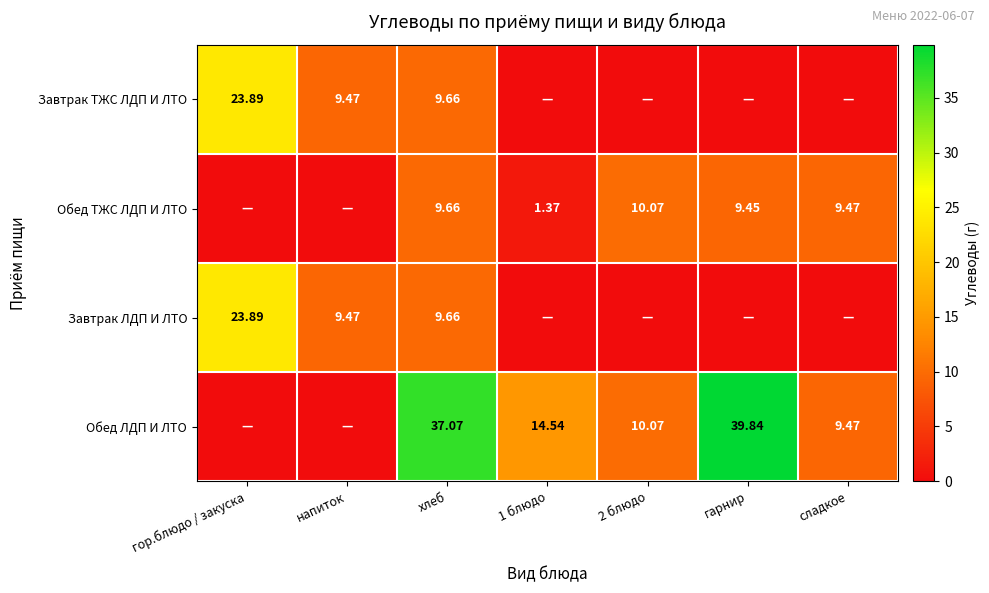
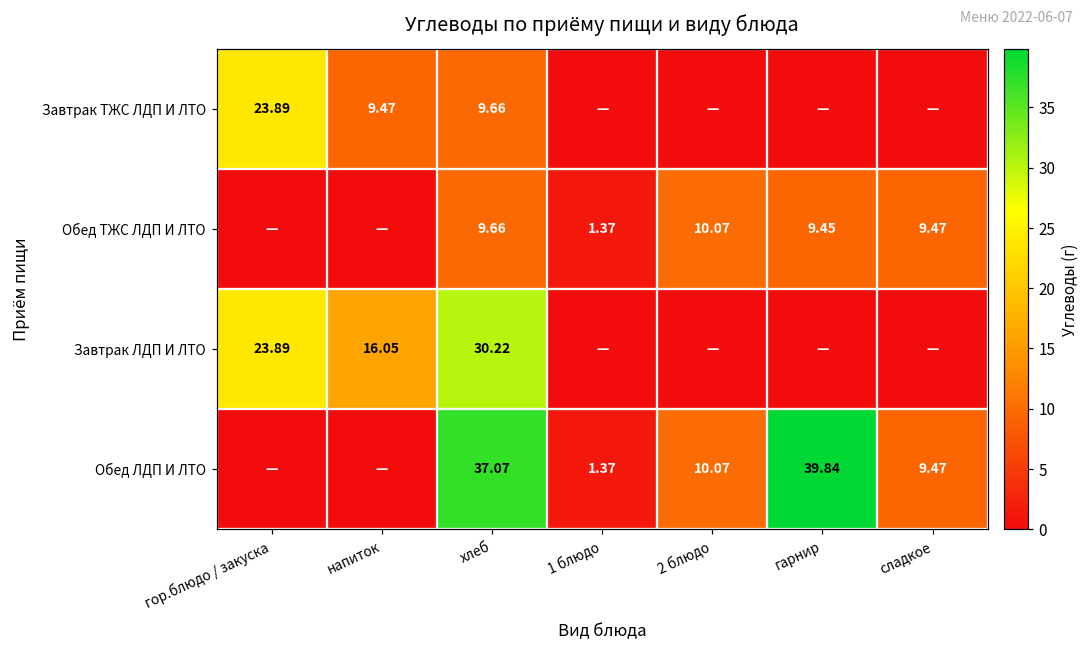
Завтрак ЛДП И ЛТО, напиток: 9.47 -> 16.05
Завтрак ЛДП И ЛТО, хлеб: 9.66 -> 30.22
Обед ЛДП И ЛТО, 1 блюдо: 14.54 -> 1.37
